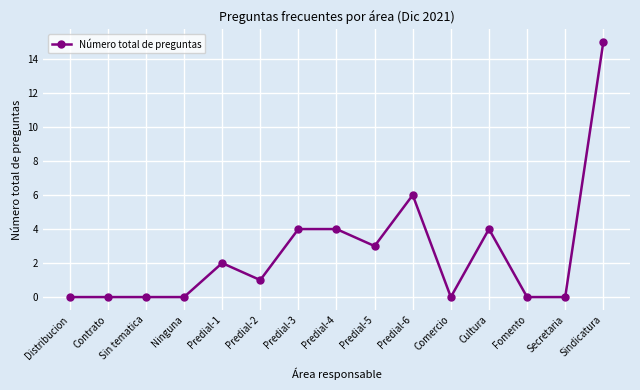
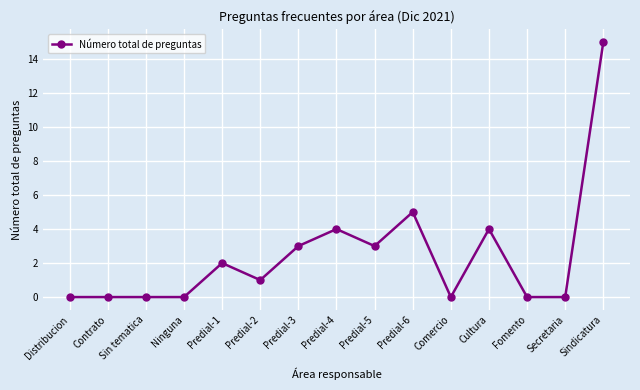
Predial-3: 4 -> 3
Predial-6: 6 -> 5
